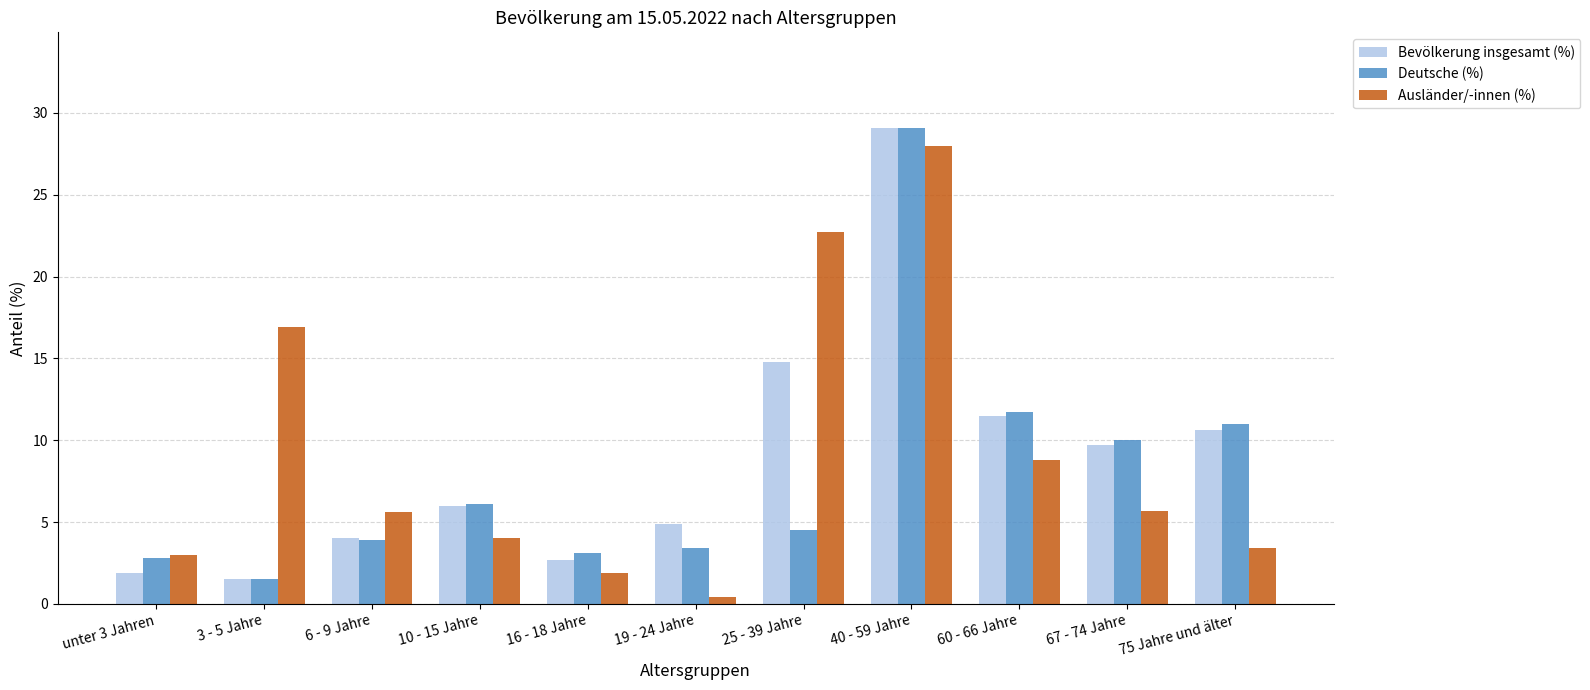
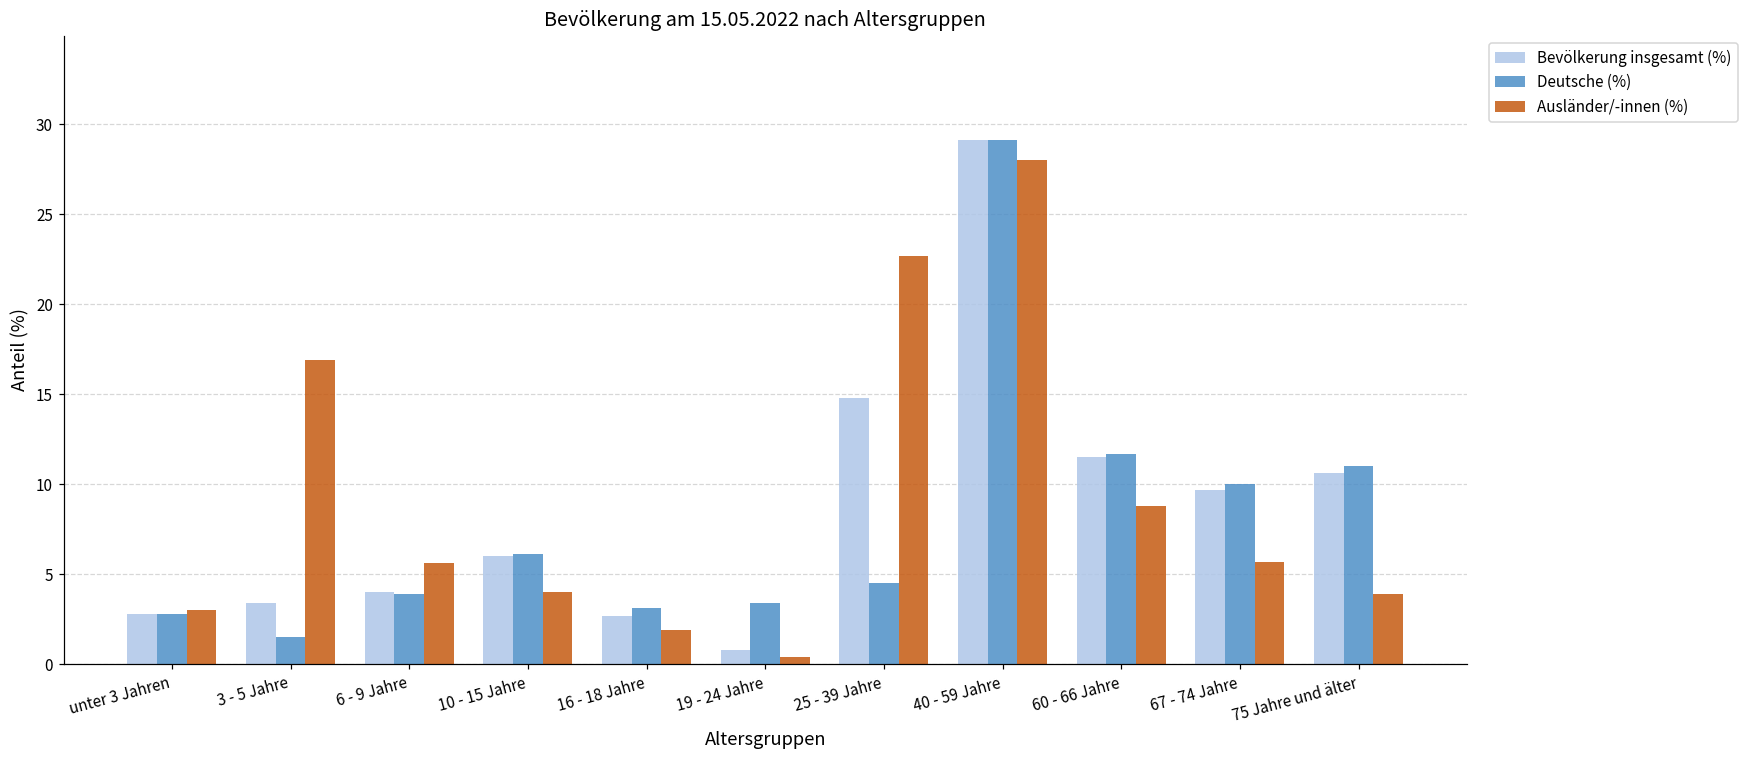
Bevölkerung insgesamt (%), unter 3 Jahren: 1.9 -> 2.8
Bevölkerung insgesamt (%), 3 - 5 Jahre: 1.5 -> 3.4
Bevölkerung insgesamt (%), 19 - 24 Jahre: 4.9 -> 0.8
Ausländer/-innen (%), 75 Jahre und älter: 3.4 -> 3.9
